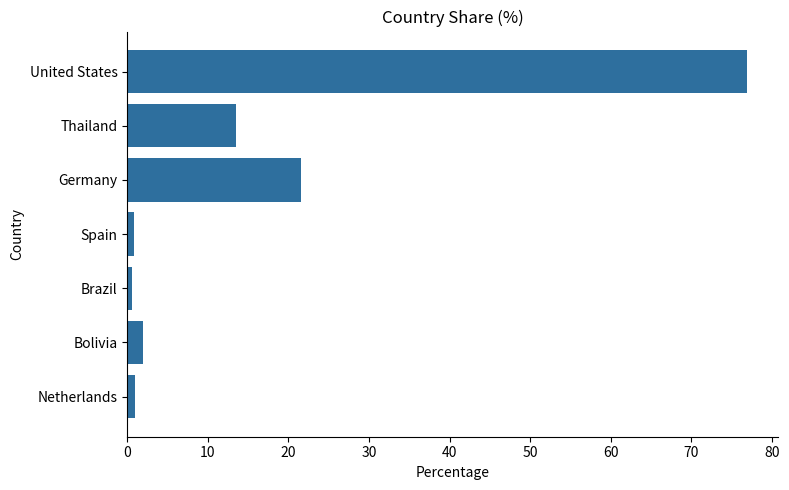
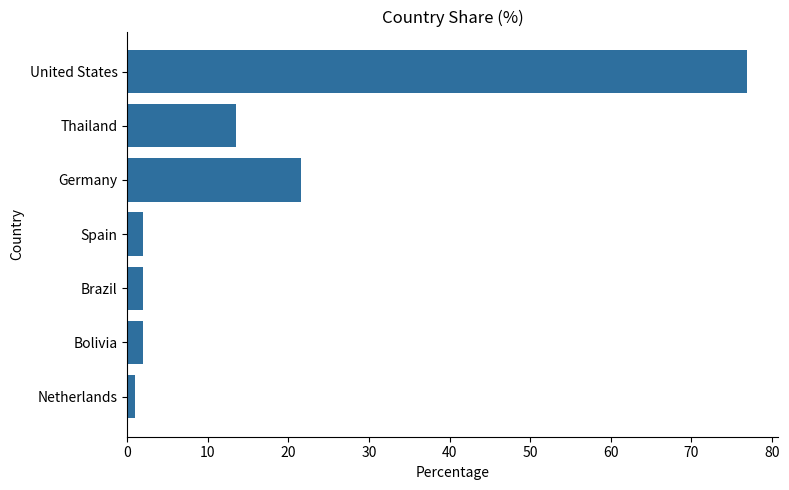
Spain: 1 -> 2
Brazil: 1 -> 2
